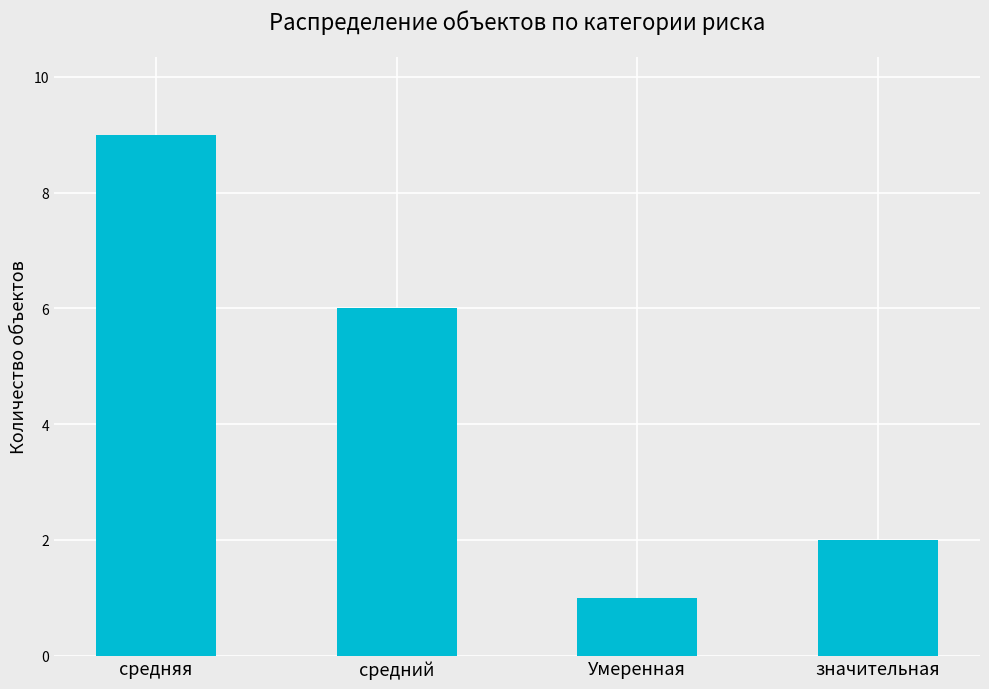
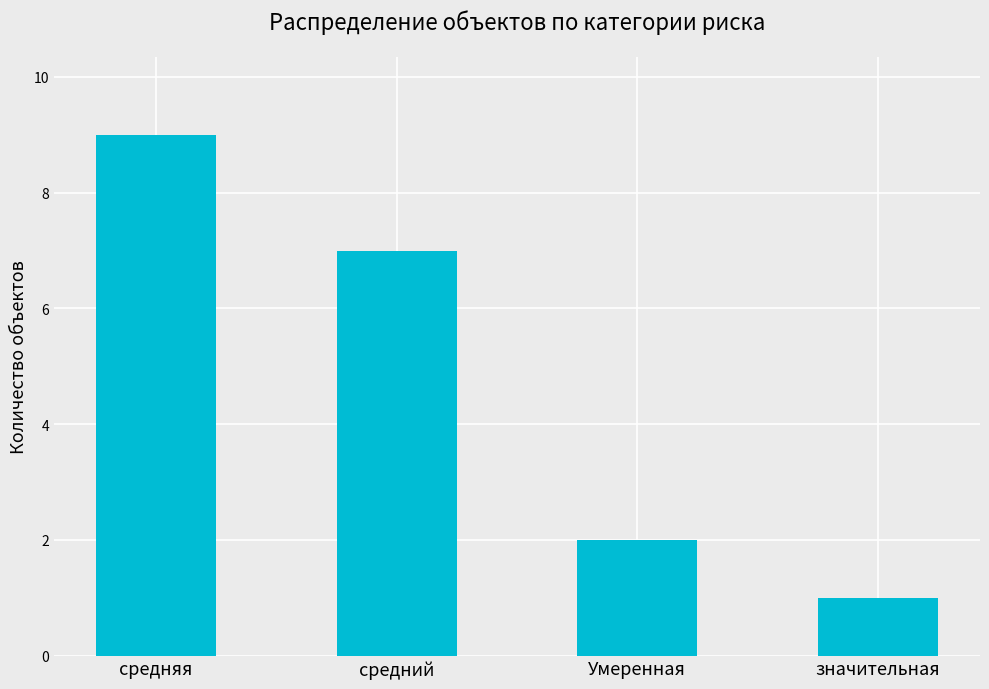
средний: 6 -> 7
Умеренная: 1 -> 2
значительная: 2 -> 1
